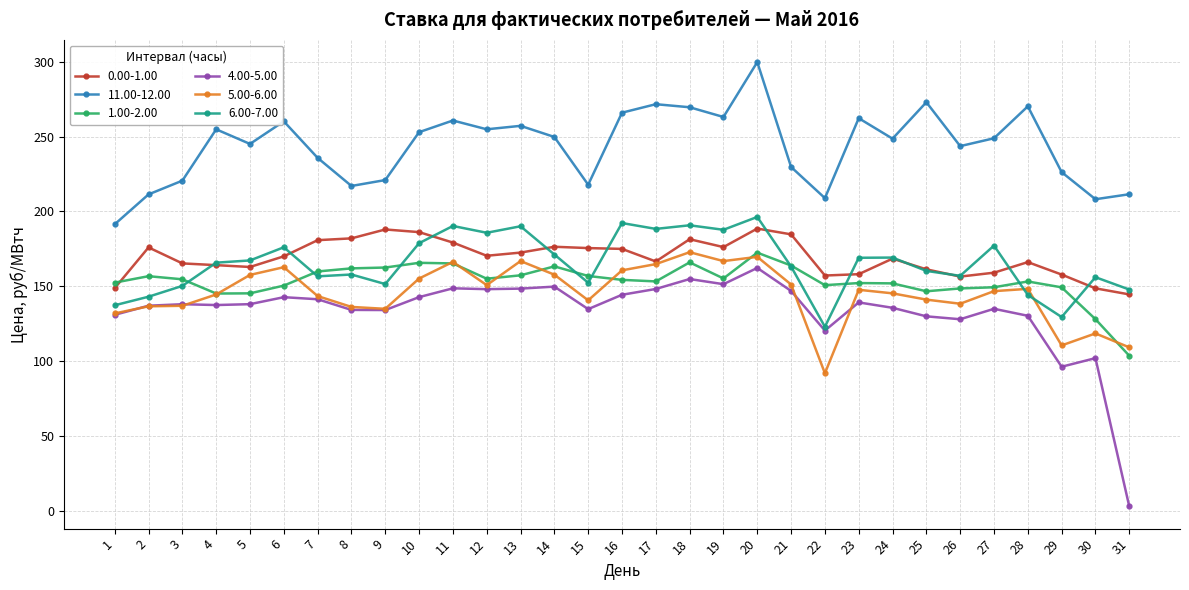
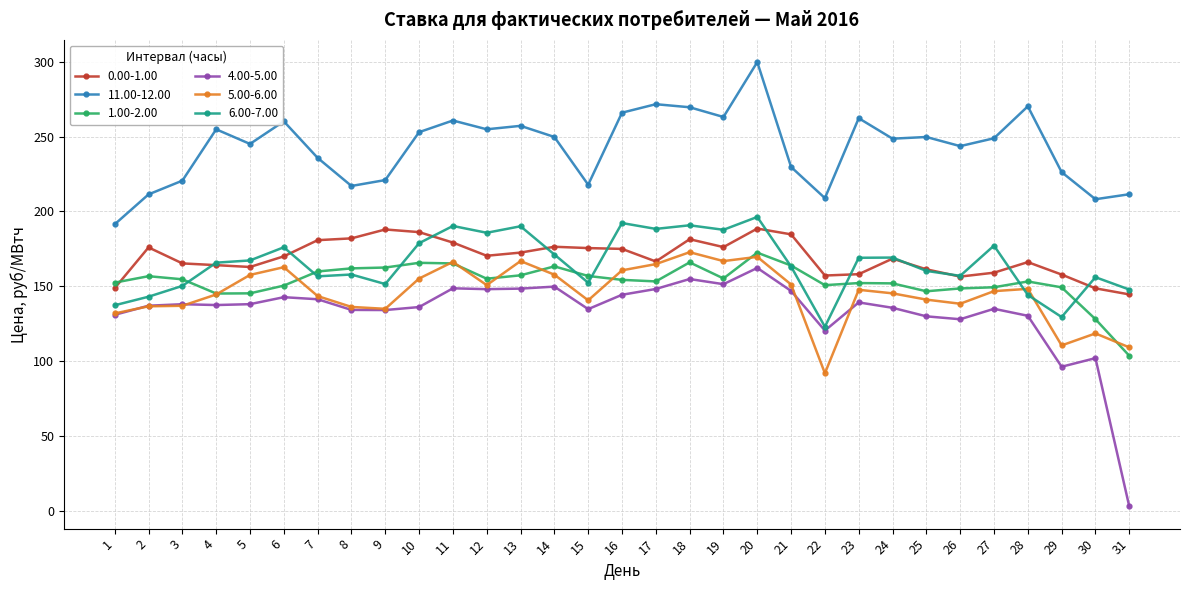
4.00-5.00, 10: 143 -> 136
11.00-12.00, 25: 273 -> 250
